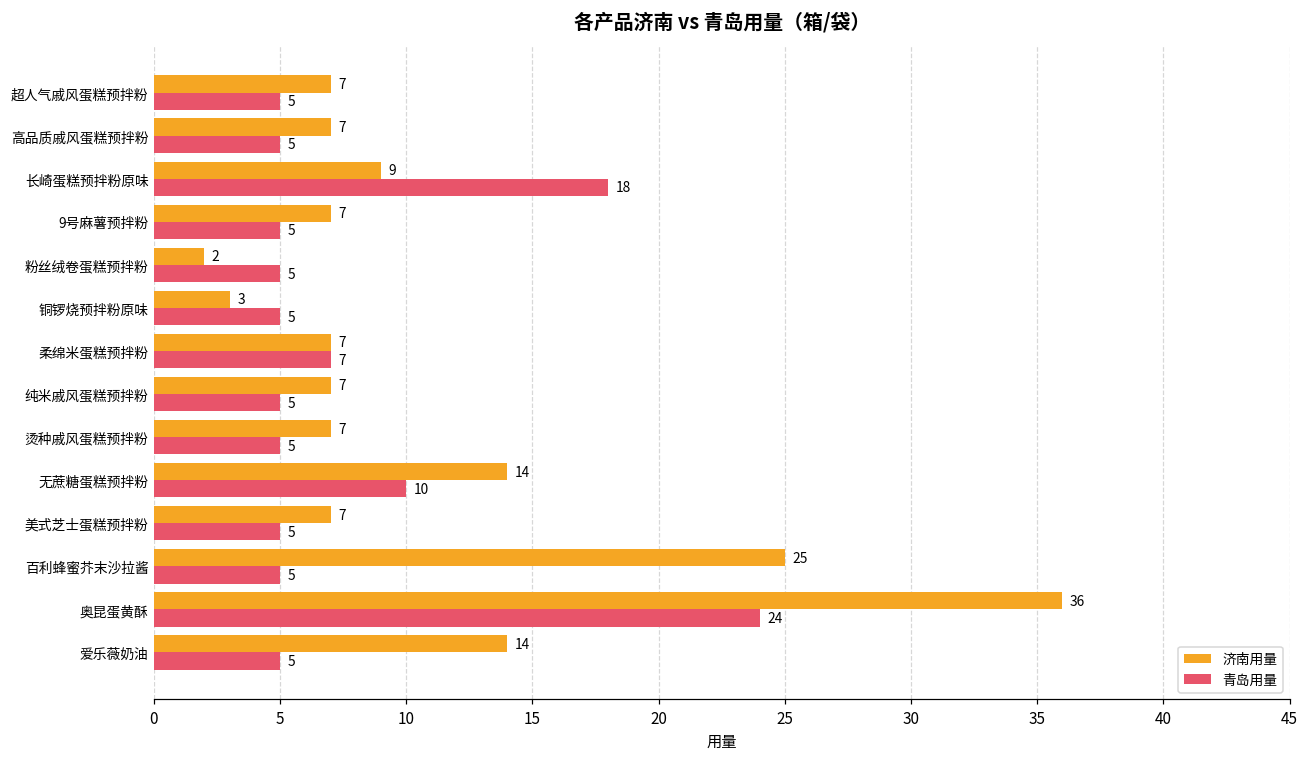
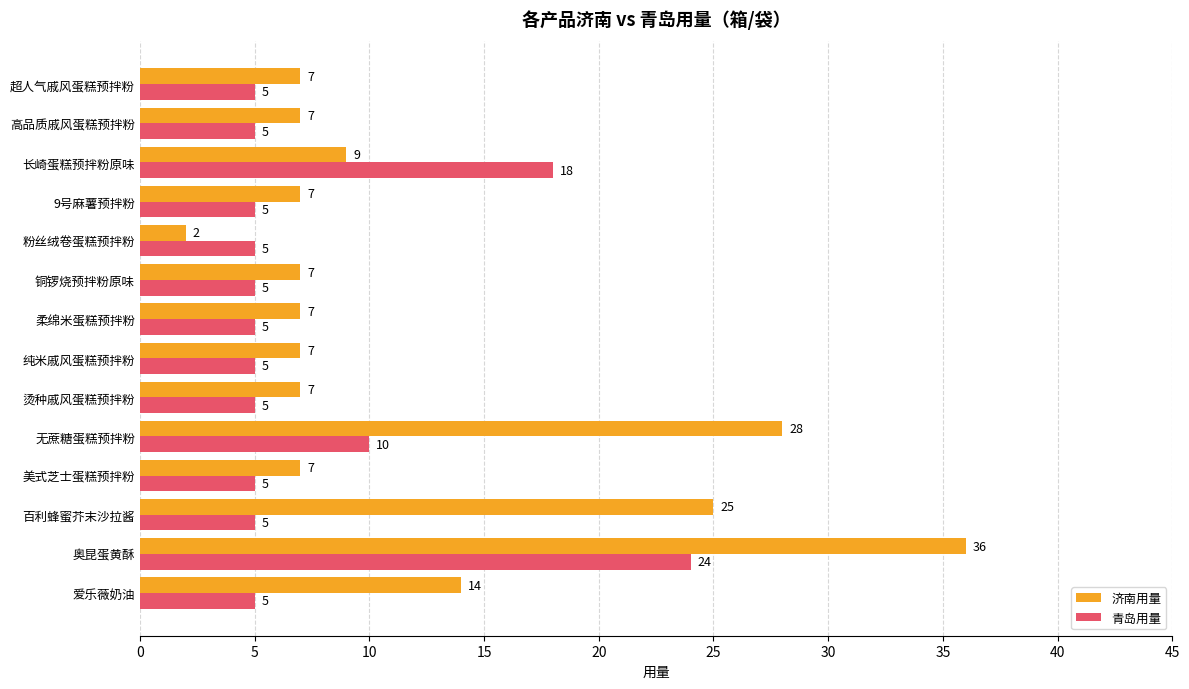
济南用量, 铜锣烧预拌粉原味: 3 -> 7
青岛用量, 柔绵米蛋糕预拌粉: 7 -> 5
济南用量, 无蔗糖蛋糕预拌粉: 14 -> 28
